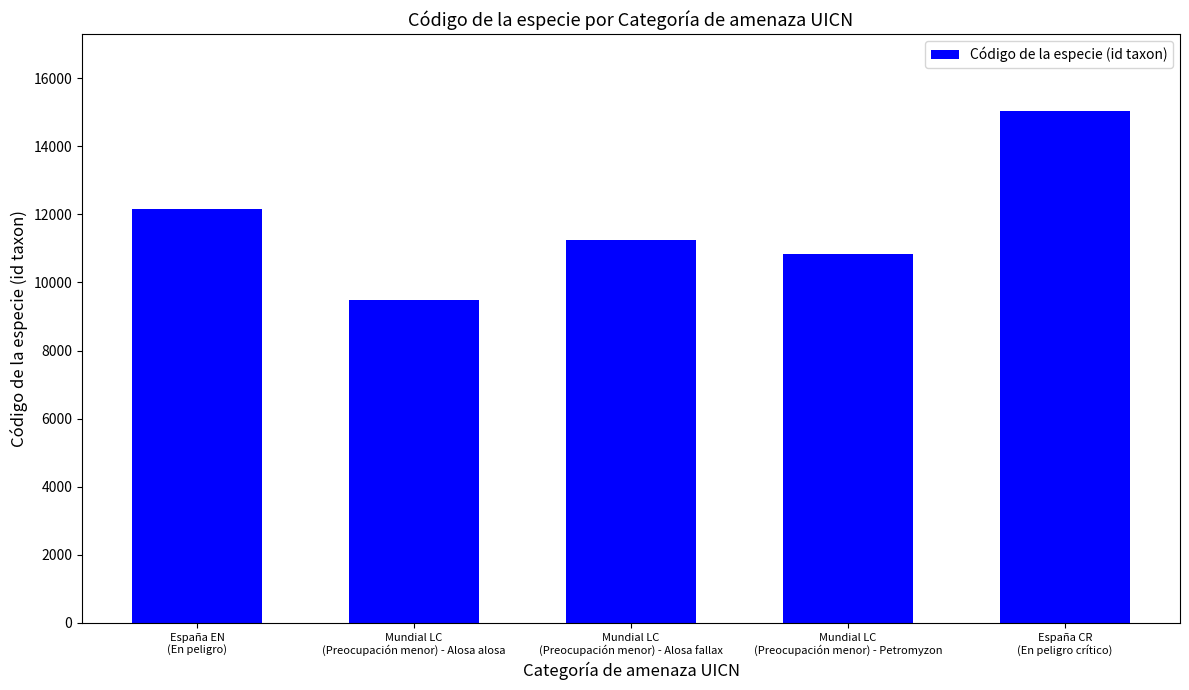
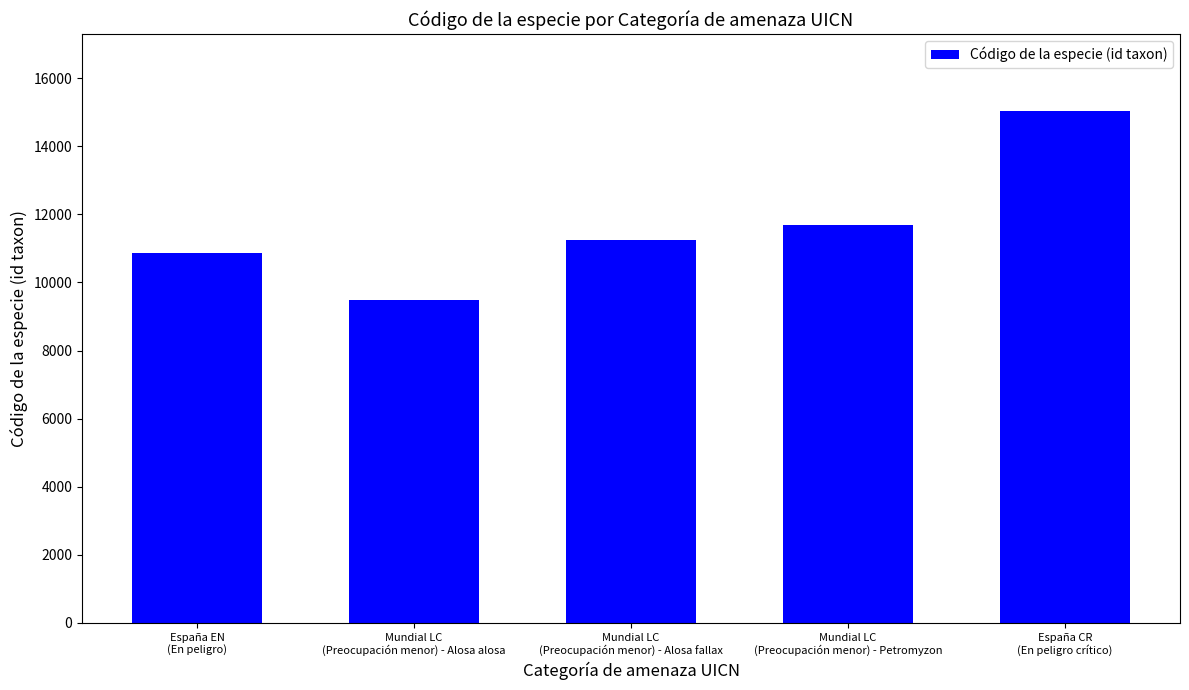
España EN (En peligro): 12100 -> 10900
Mundial LC (Preocupación menor) - Petromyzon: 10800 -> 11700
